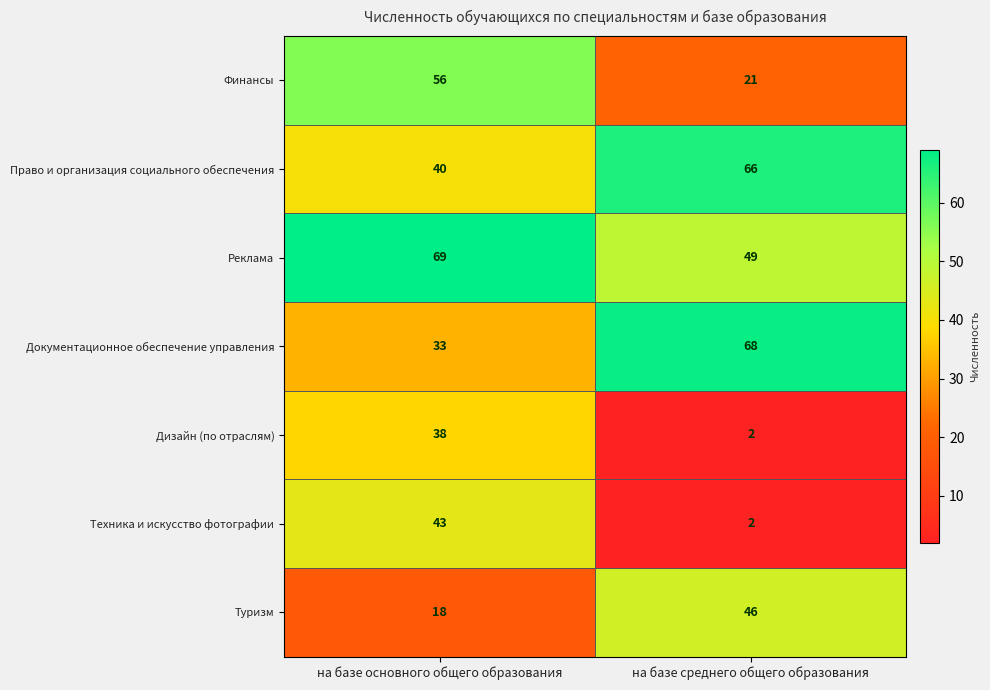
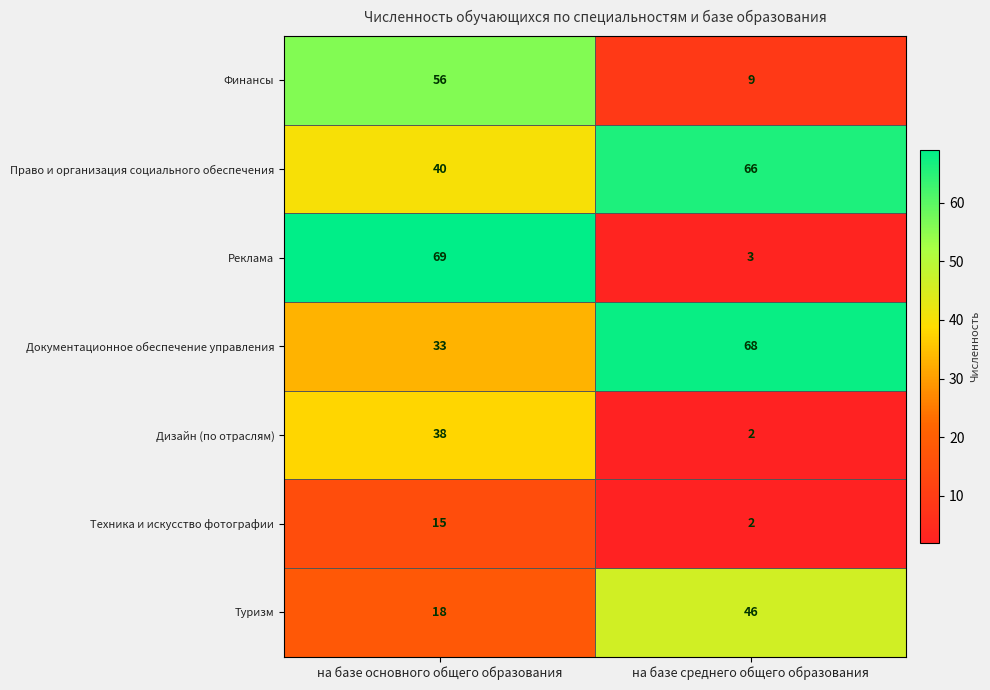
Финансы, на базе среднего общего образования: 21 -> 9
Реклама, на базе среднего общего образования: 49 -> 3
Техника и искусство фотографии, на базе основного общего образования: 43 -> 15
